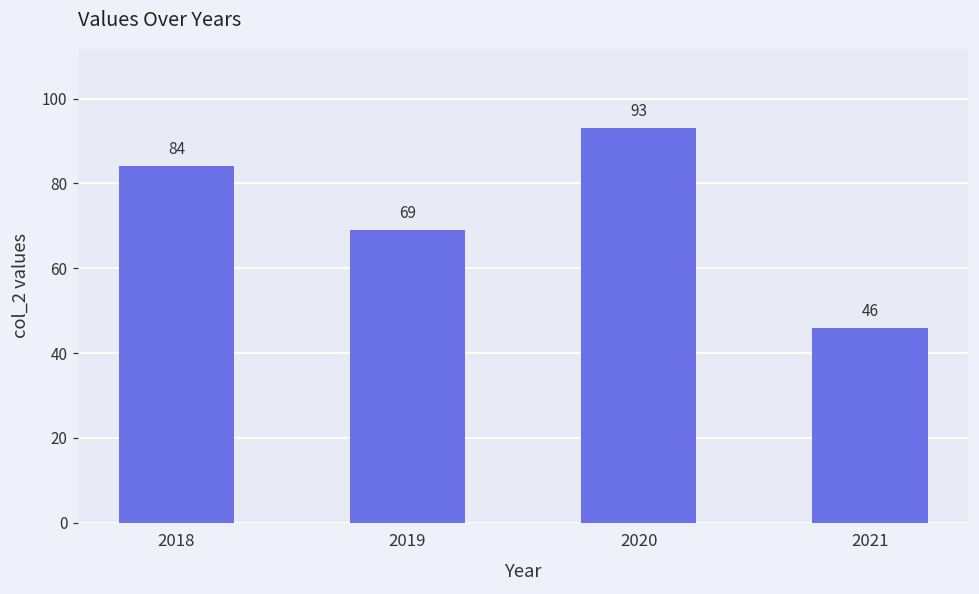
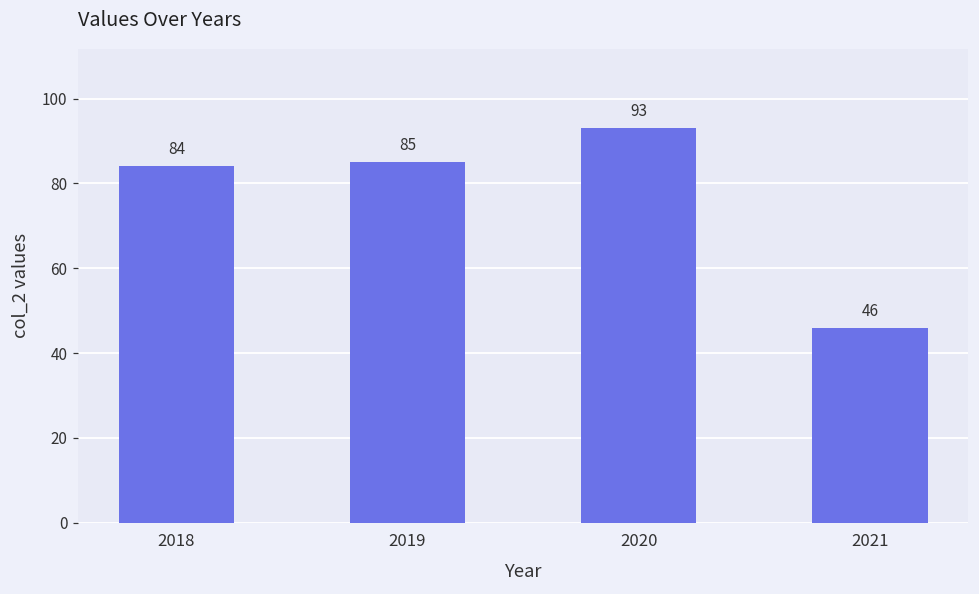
2019: 69 -> 85
